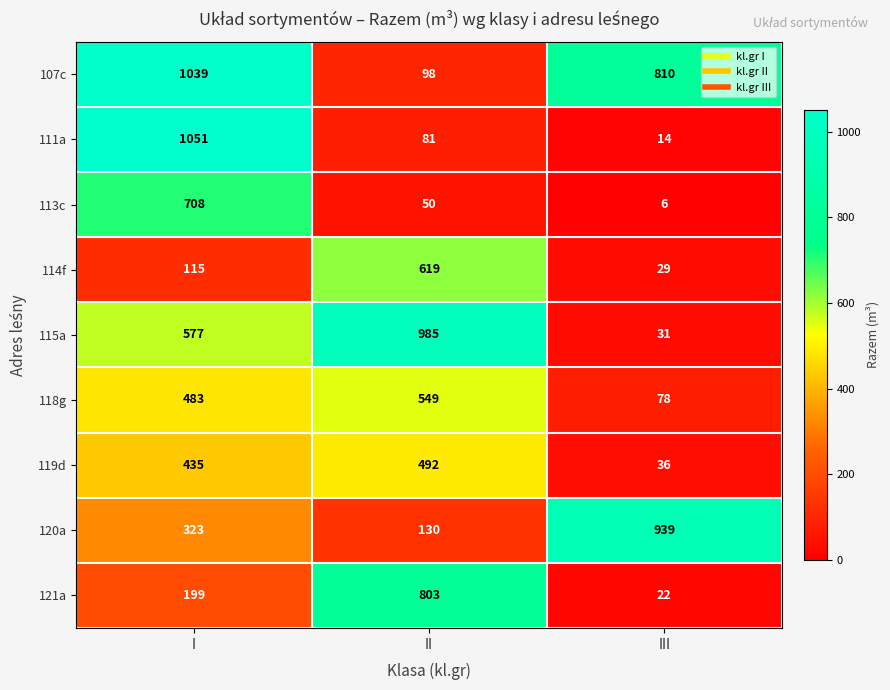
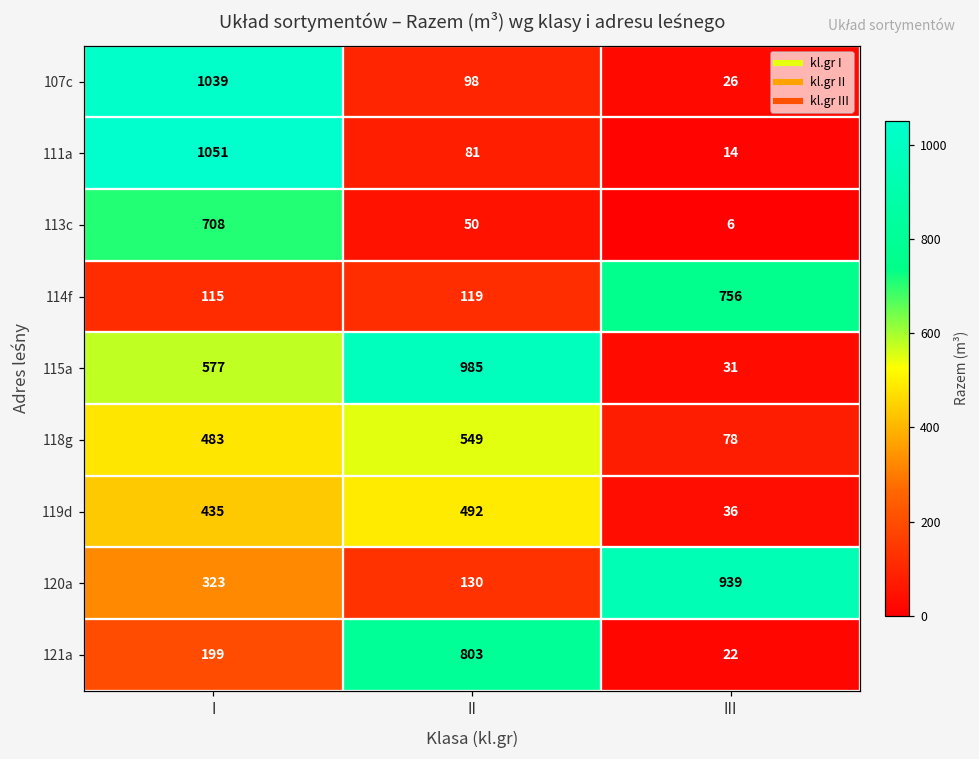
107c, III: 810 -> 26
114f, II: 619 -> 119
114f, III: 29 -> 756
